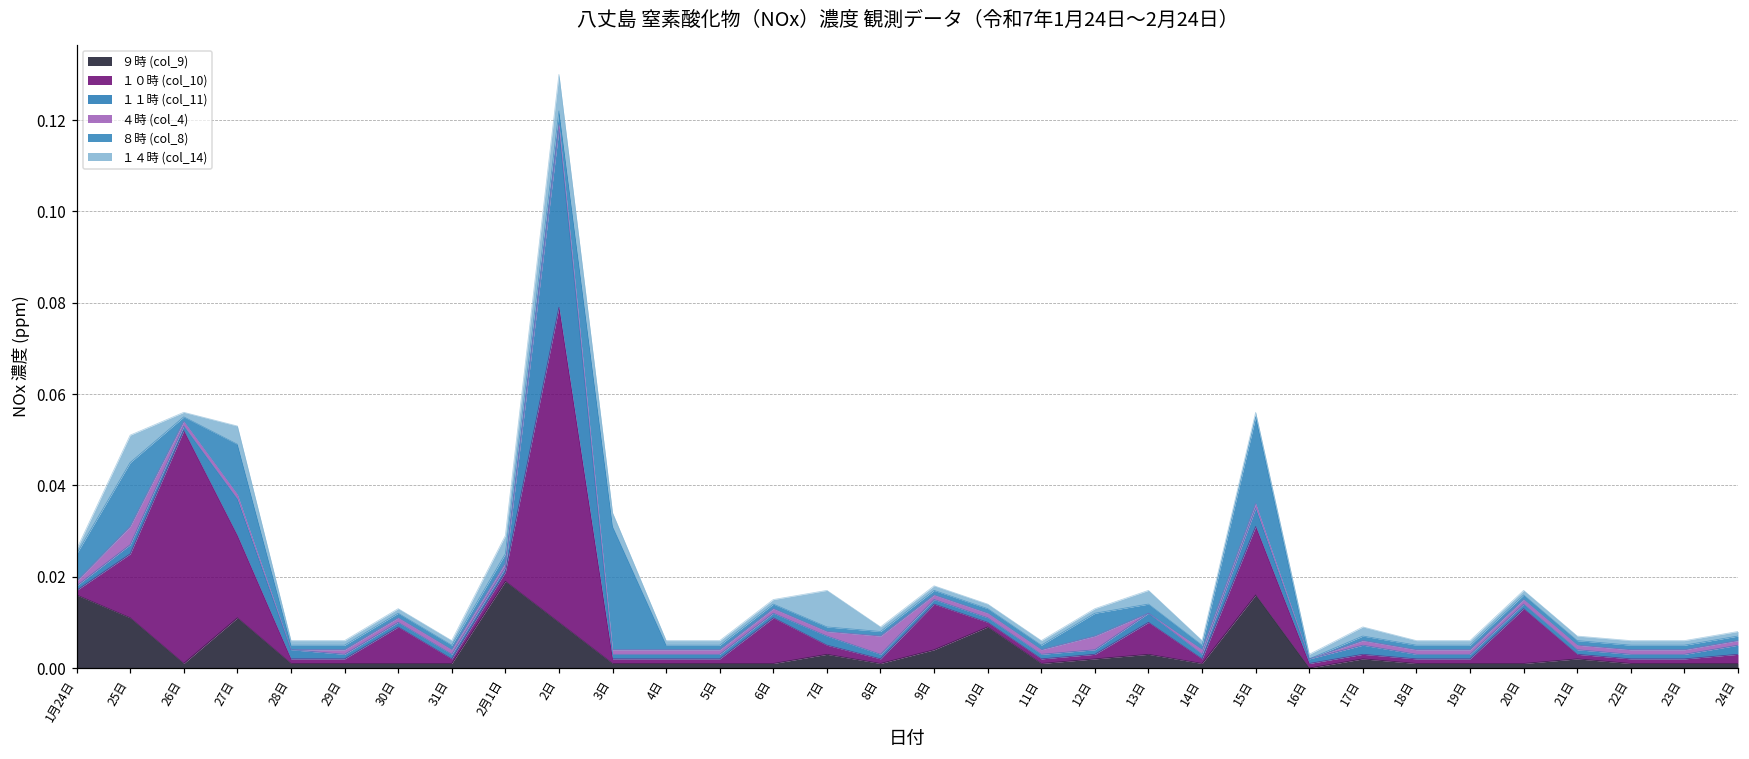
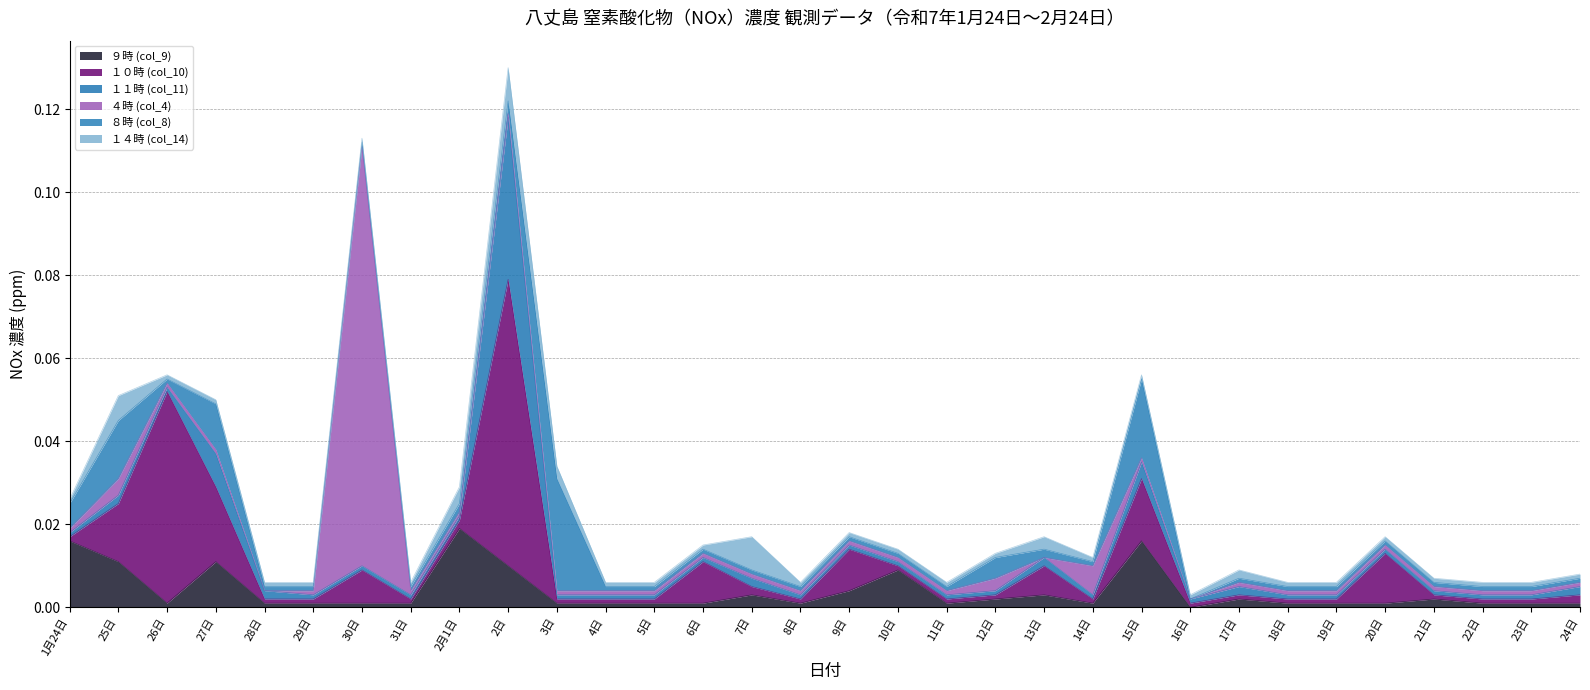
１４時 (col_14), 27日: 0.004 -> 0.001
４時 (col_4), 30日: 0.001 -> 0.101
４時 (col_4), 8日: 0.004 -> 0.001
４時 (col_4), 14日: 0.001 -> 0.007
